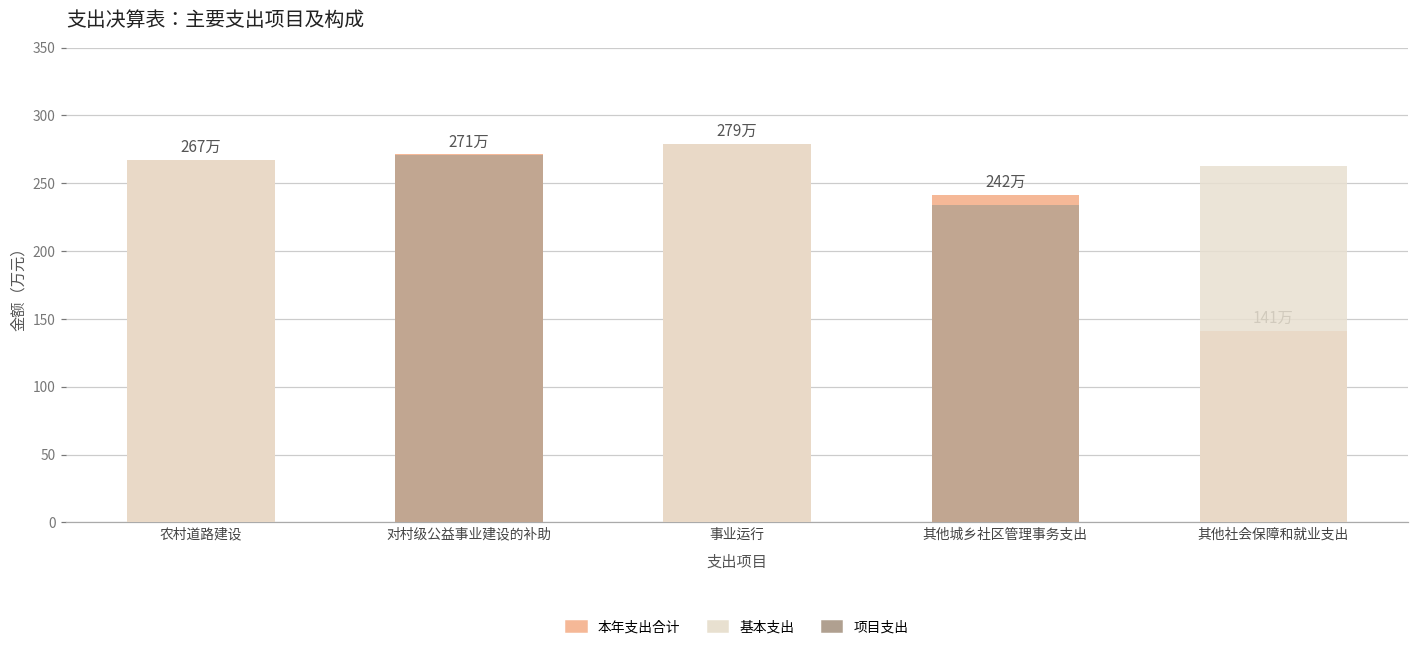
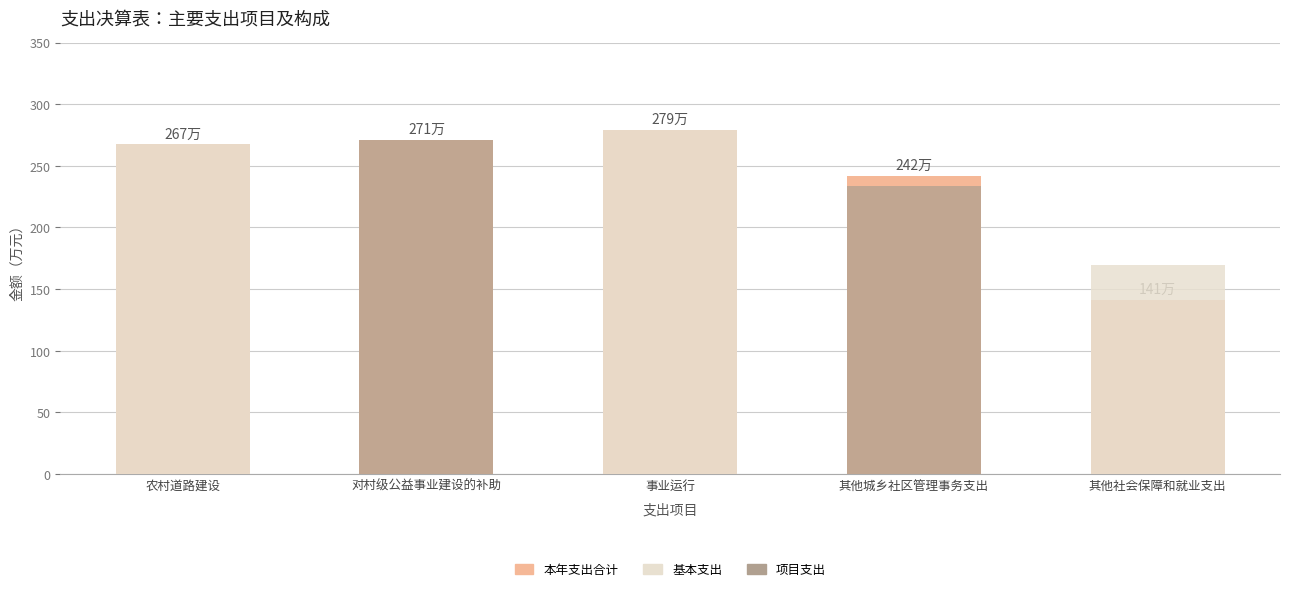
基本支出, 其他社会保障和就业支出: 263 -> 170
